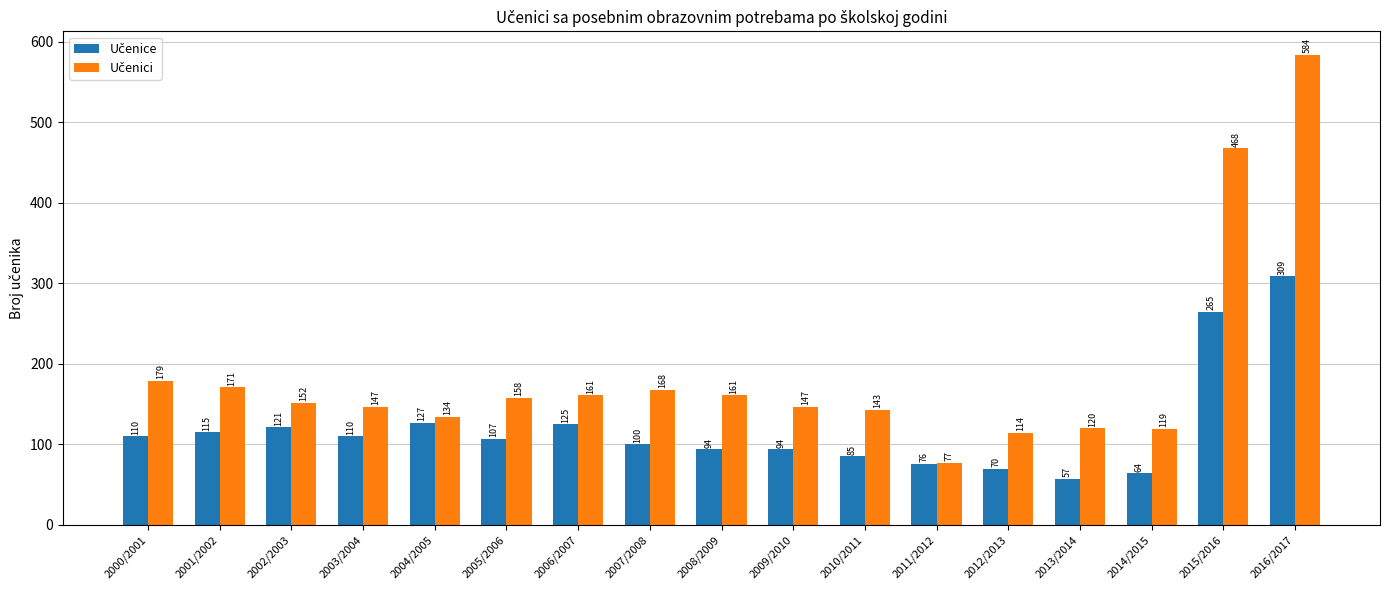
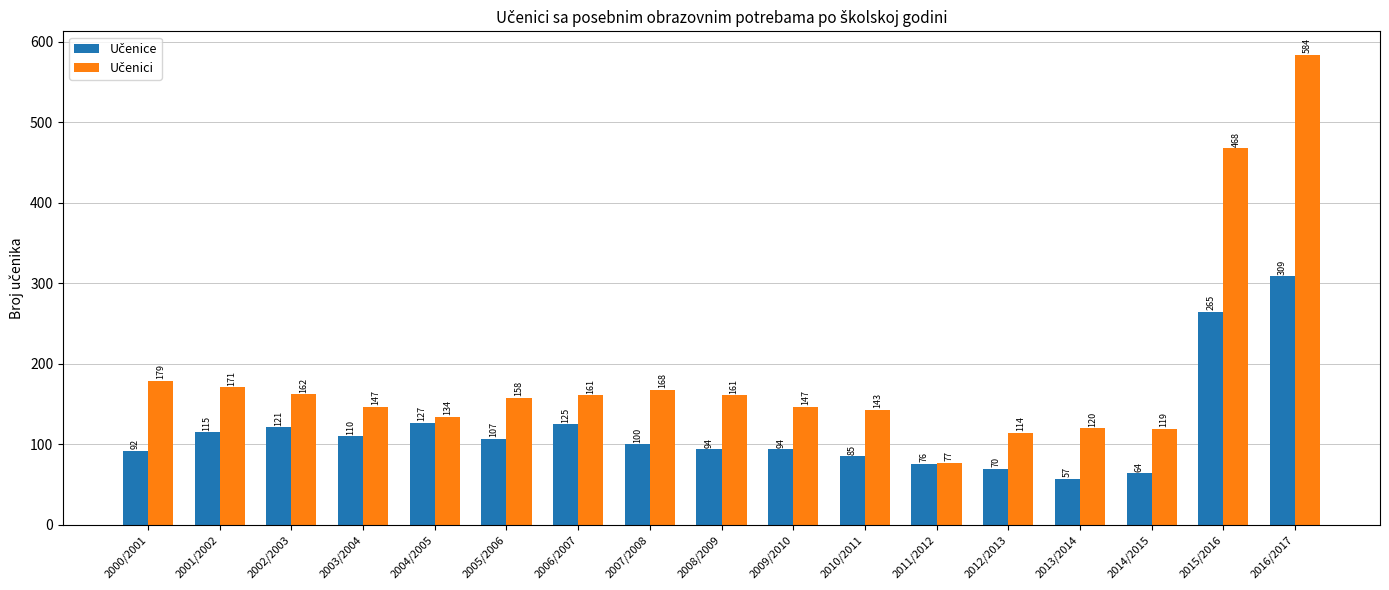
Učenice, 2000/2001: 110 -> 92
Učenici, 2002/2003: 152 -> 162
